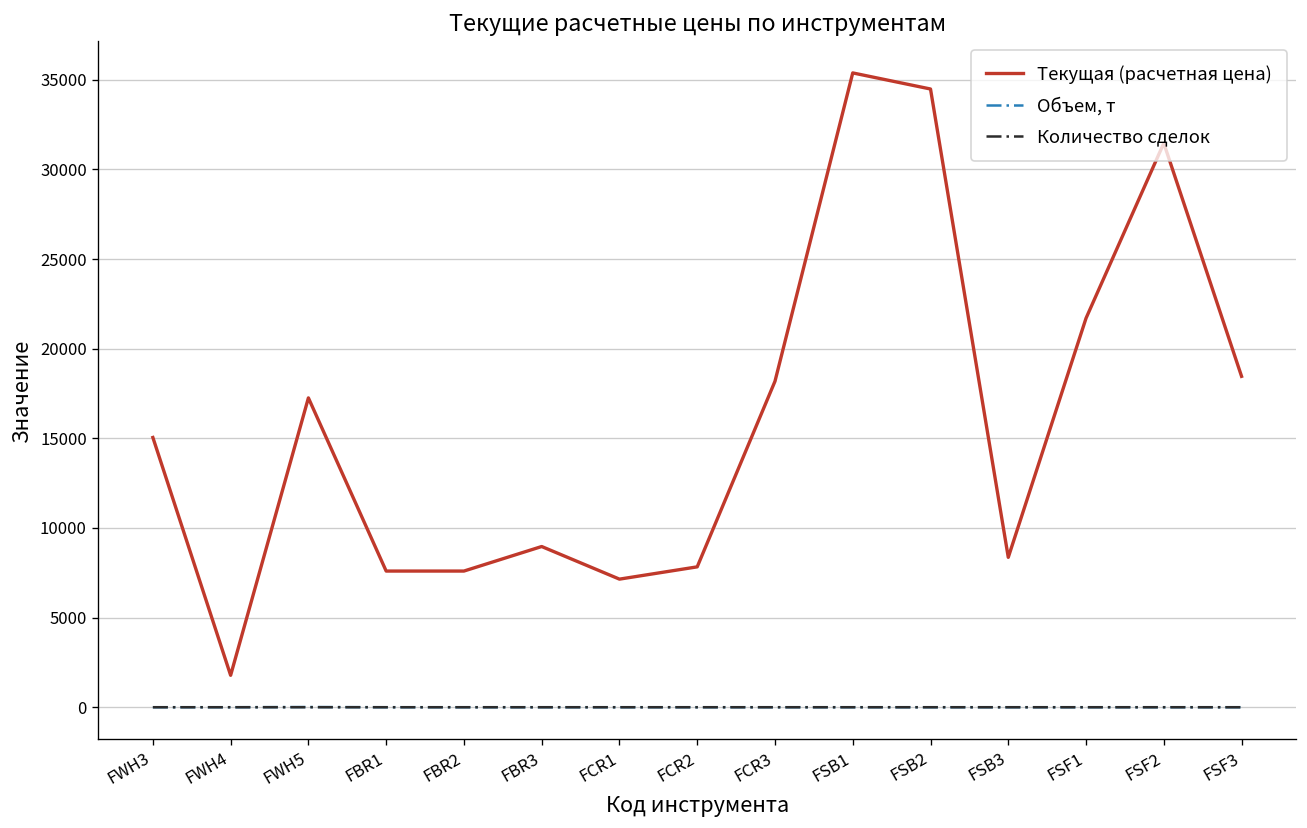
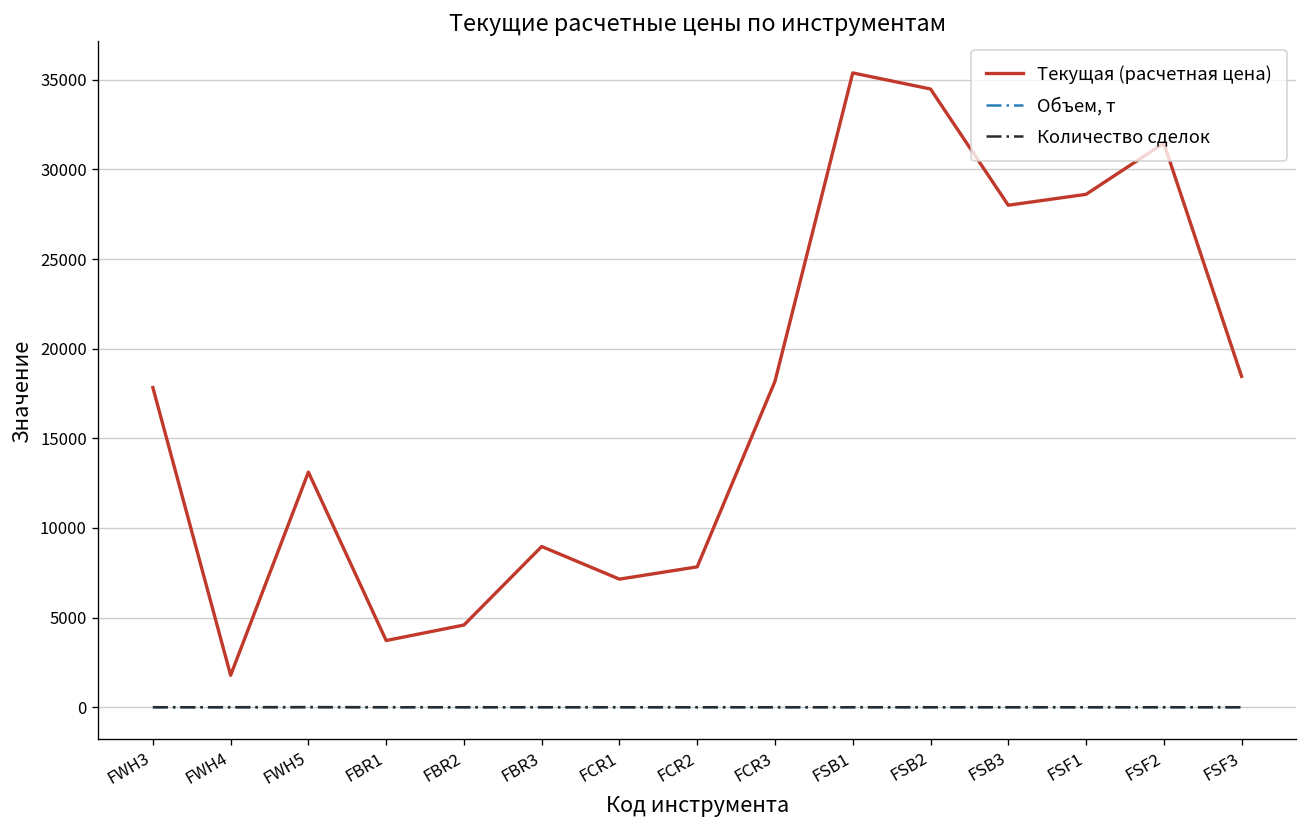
Текущая (расчетная цена), FWH3: 15000 -> 17800
Текущая (расчетная цена), FWH5: 17300 -> 13100
Текущая (расчетная цена), FBR1: 7600 -> 3700
Текущая (расчетная цена), FBR2: 7600 -> 4600
Текущая (расчетная цена), FSB3: 8400 -> 28000
Текущая (расчетная цена), FSF1: 21700 -> 28600
